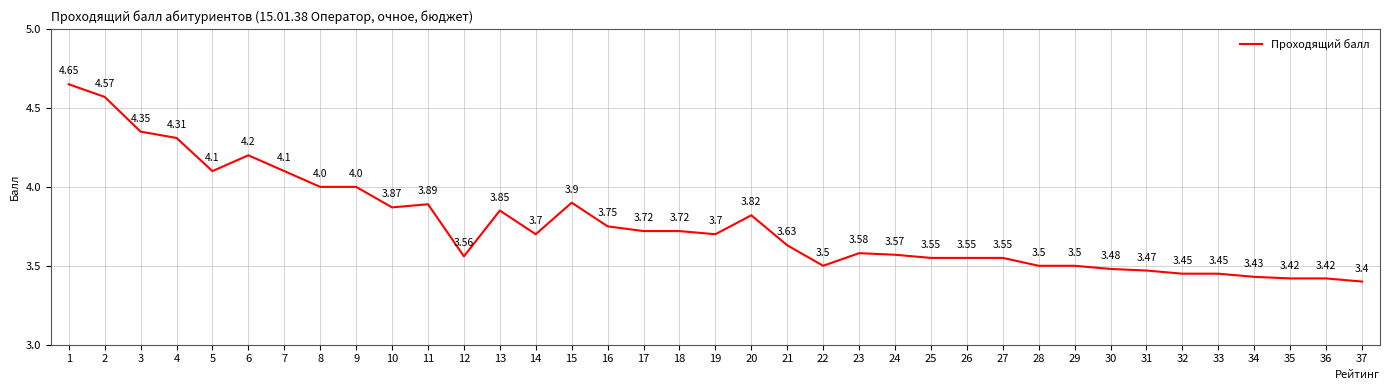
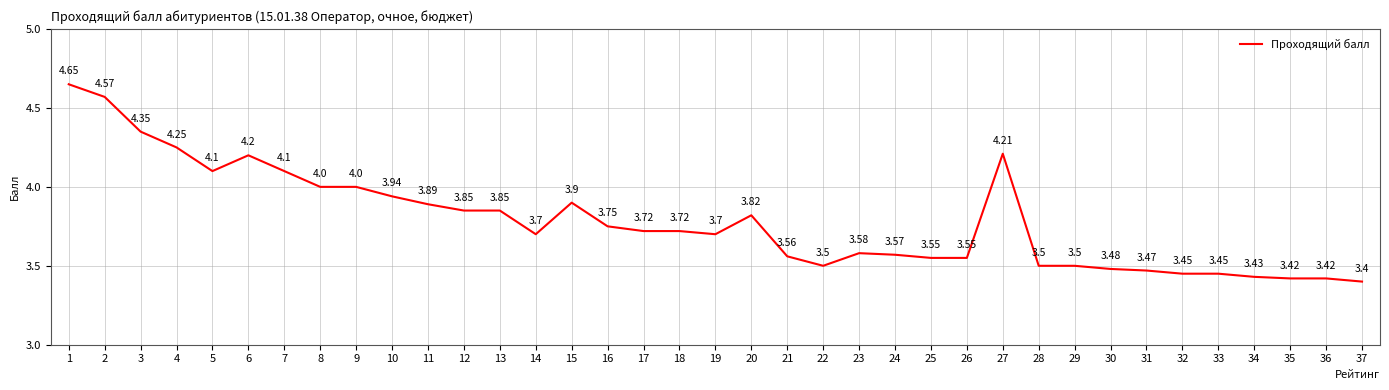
4: 4.31 -> 4.25
10: 3.87 -> 3.94
12: 3.56 -> 3.85
21: 3.63 -> 3.56
27: 3.55 -> 4.21
